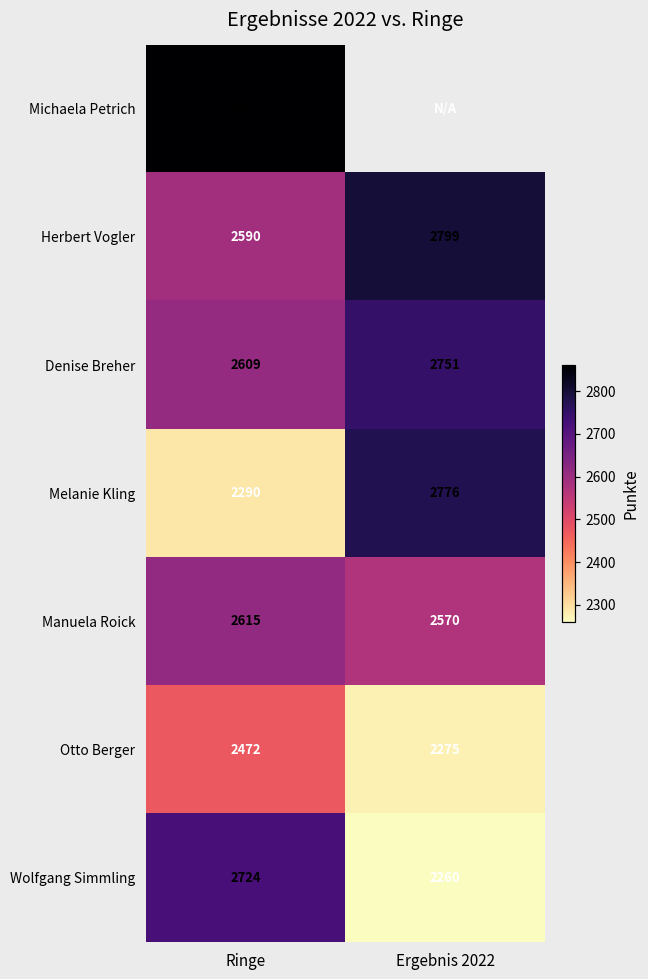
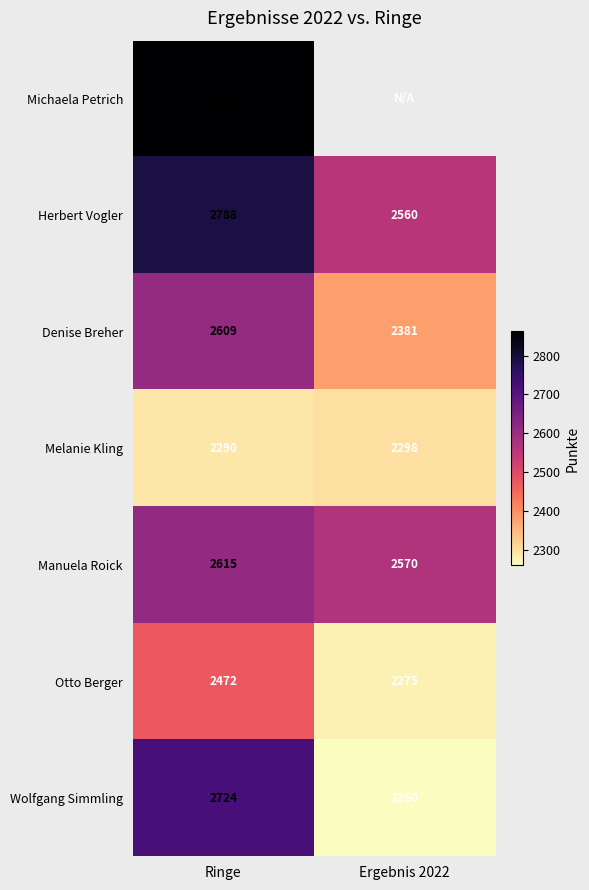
Herbert Vogler, Ringe: 2590 -> 2788
Herbert Vogler, Ergebnis 2022: 2799 -> 2560
Denise Breher, Ergebnis 2022: 2751 -> 2381
Melanie Kling, Ergebnis 2022: 2776 -> 2298
